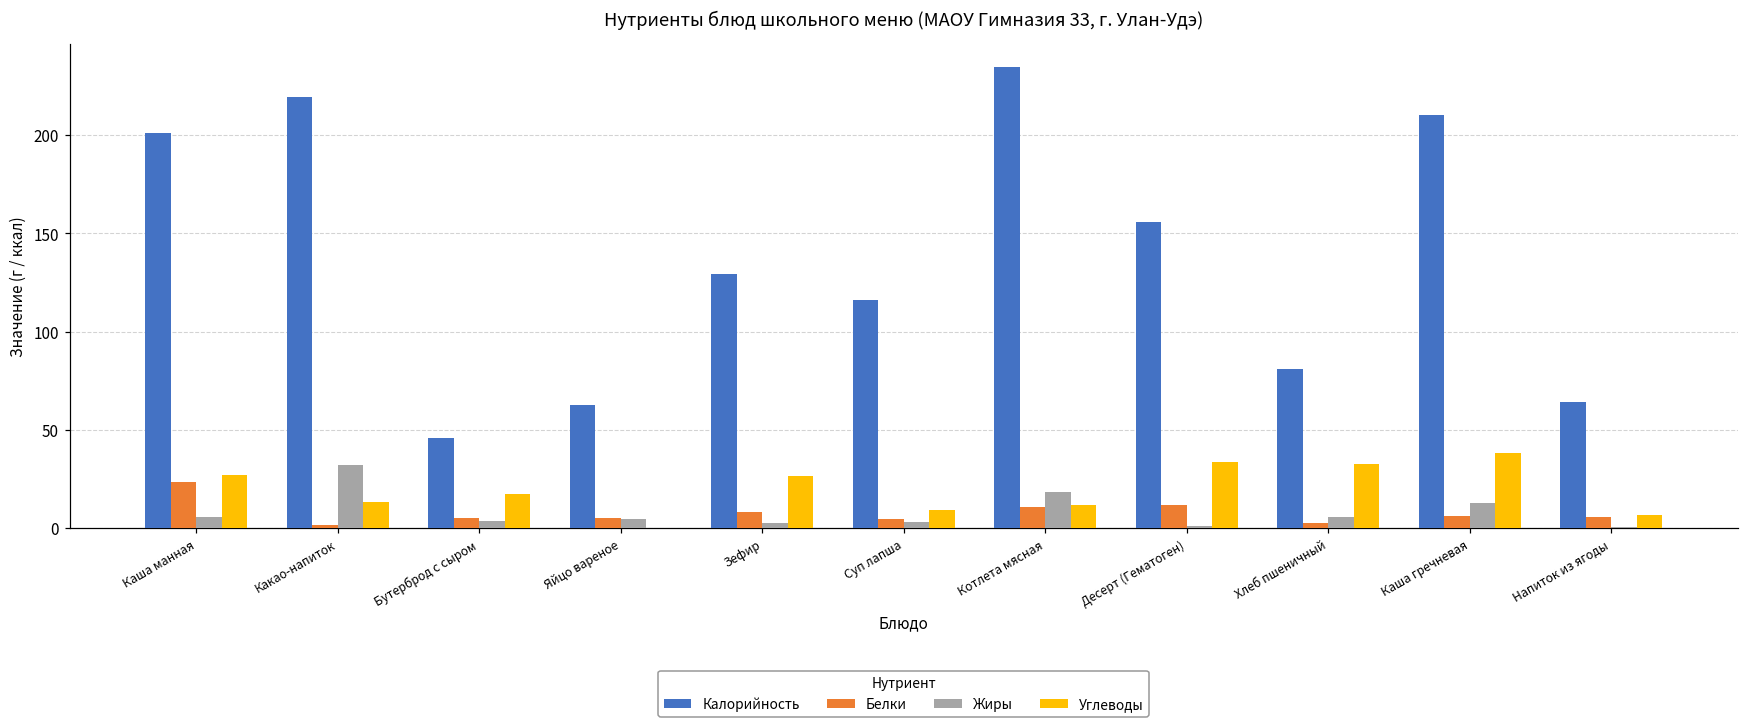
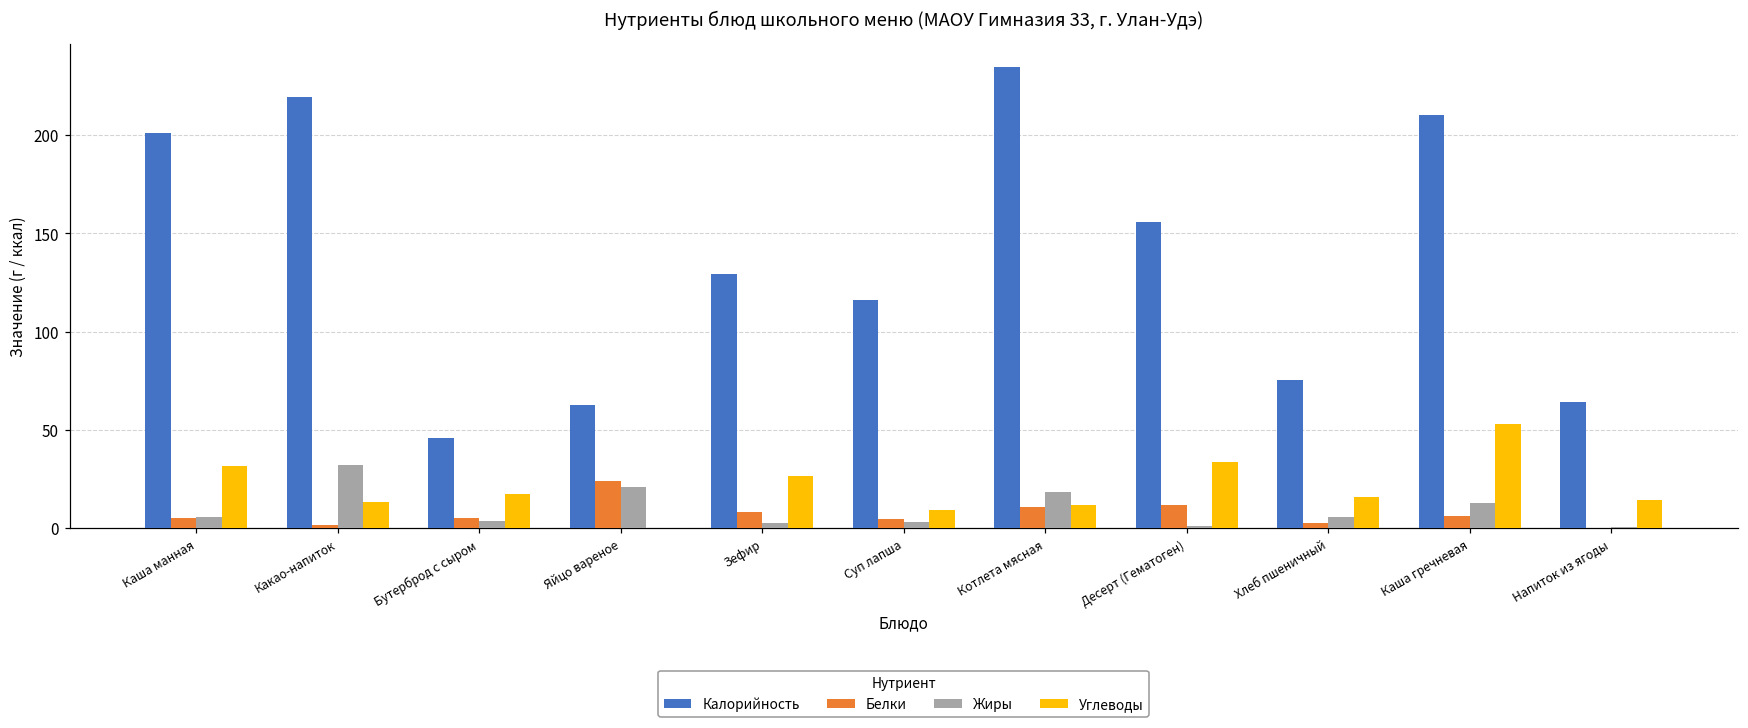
Белки, Каша манная: 24 -> 5
Углеводы, Каша манная: 27 -> 32
Белки, Яйцо вареное: 5 -> 24
Жиры, Яйцо вареное: 5 -> 21
Калорийность, Хлеб пшеничный: 81 -> 75
Углеводы, Хлеб пшеничный: 33 -> 16
Углеводы, Каша гречневая: 38 -> 53
Белки, Напиток из ягоды: 6 -> 0
Углеводы, Напиток из ягоды: 7 -> 14
